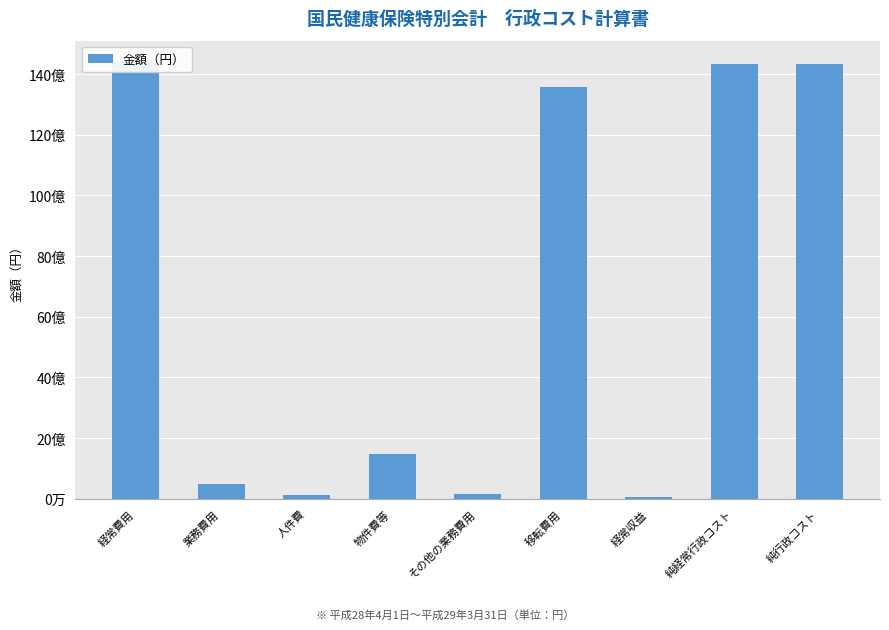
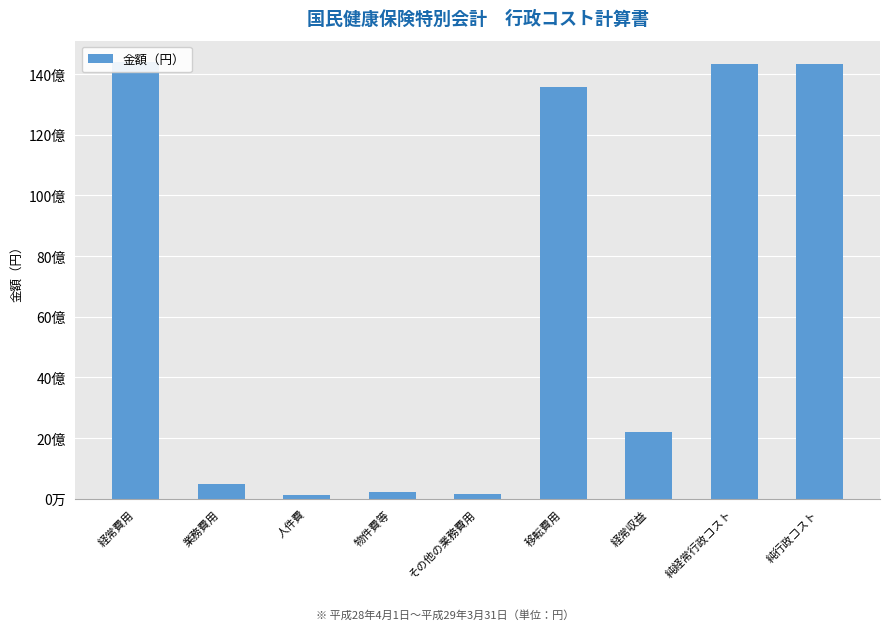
物件費等: 15億 -> 2億
経常収益: 1億 -> 22億
